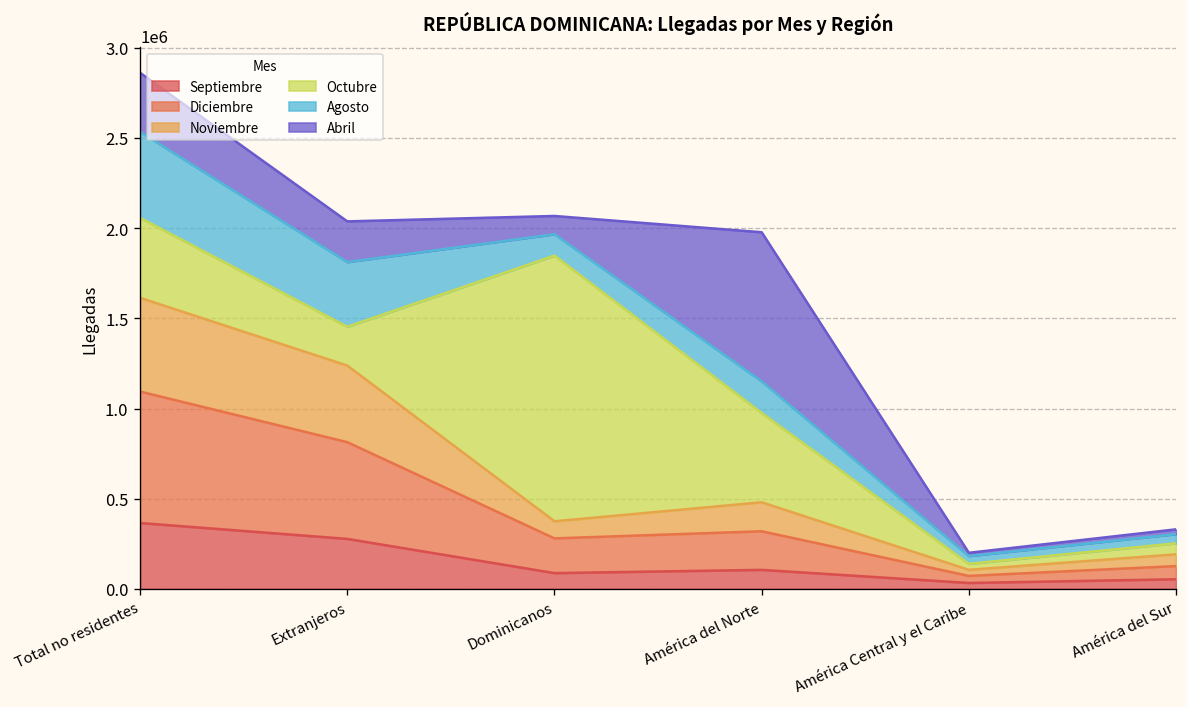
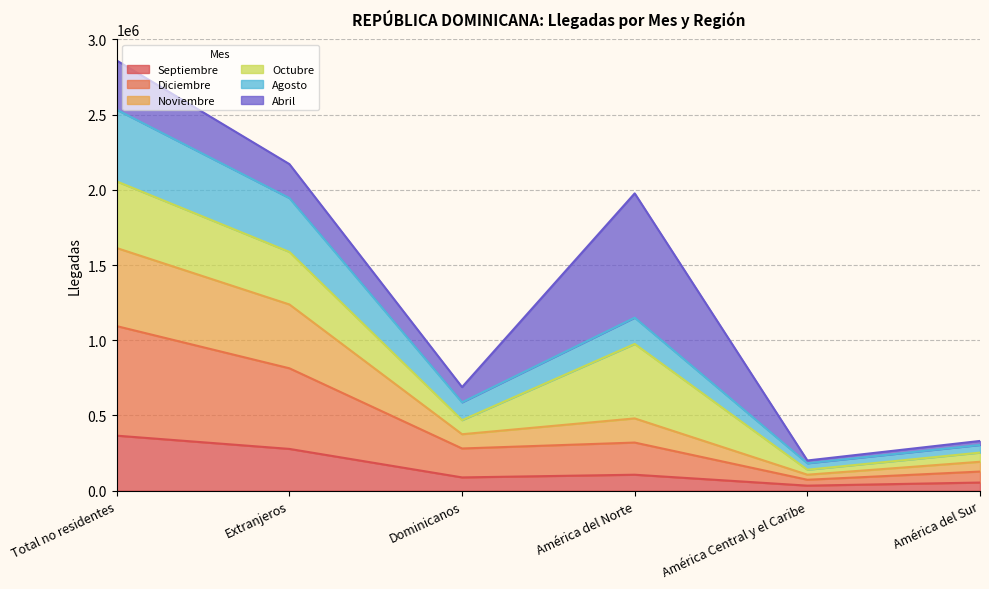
Octubre, Extranjeros: 210000 -> 350000
Octubre, Dominicanos: 1470000 -> 90000
